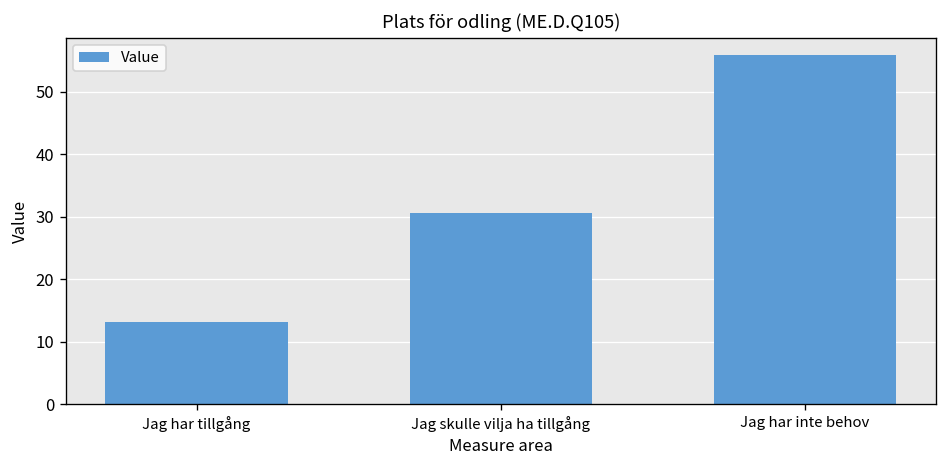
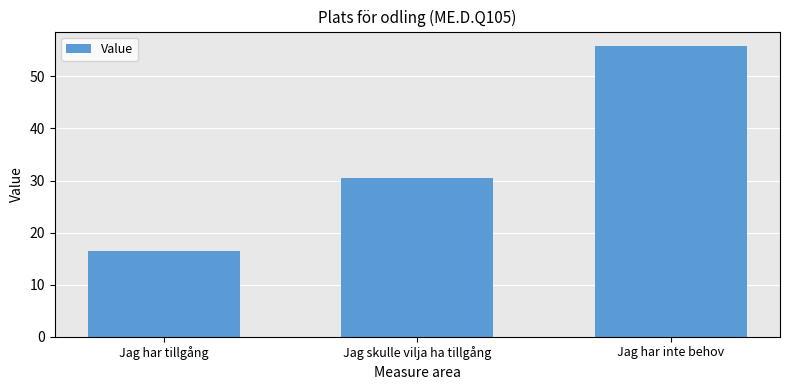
Jag har tillgång: 13 -> 16
